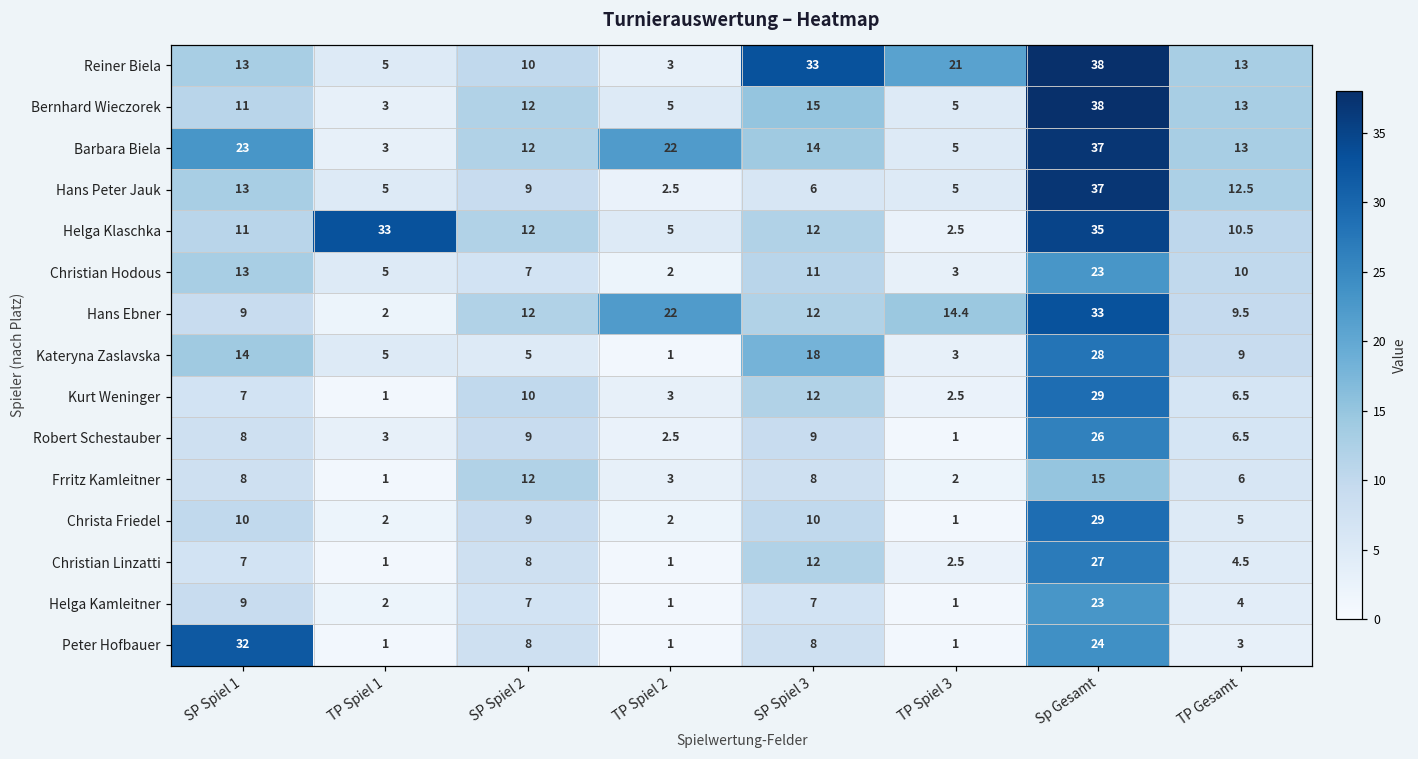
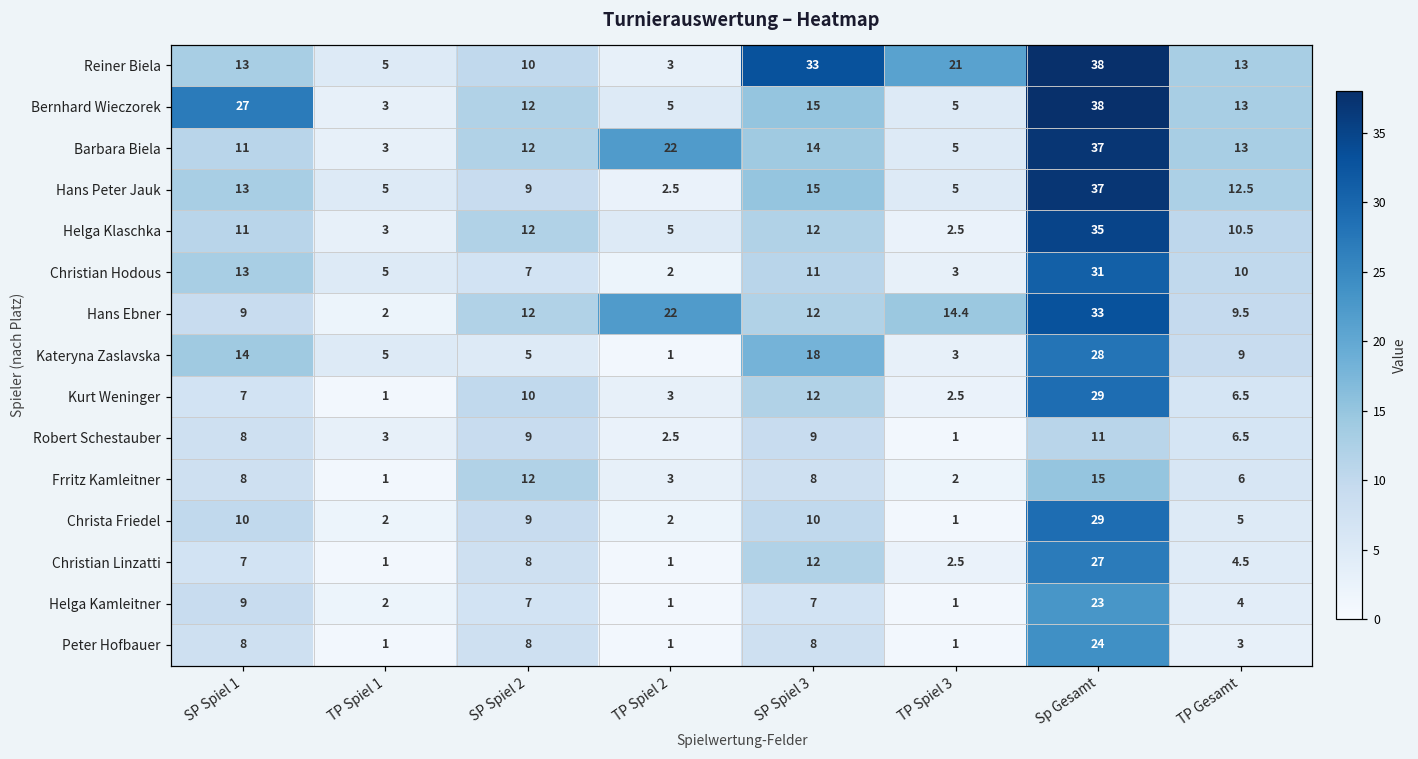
Bernhard Wieczorek, SP Spiel 1: 11 -> 27
Barbara Biela, SP Spiel 1: 23 -> 11
Hans Peter Jauk, SP Spiel 3: 6 -> 15
Helga Klaschka, TP Spiel 1: 33 -> 3
Christian Hodous, Sp Gesamt: 23 -> 31
Robert Schestauber, Sp Gesamt: 26 -> 11
Peter Hofbauer, SP Spiel 1: 32 -> 8
